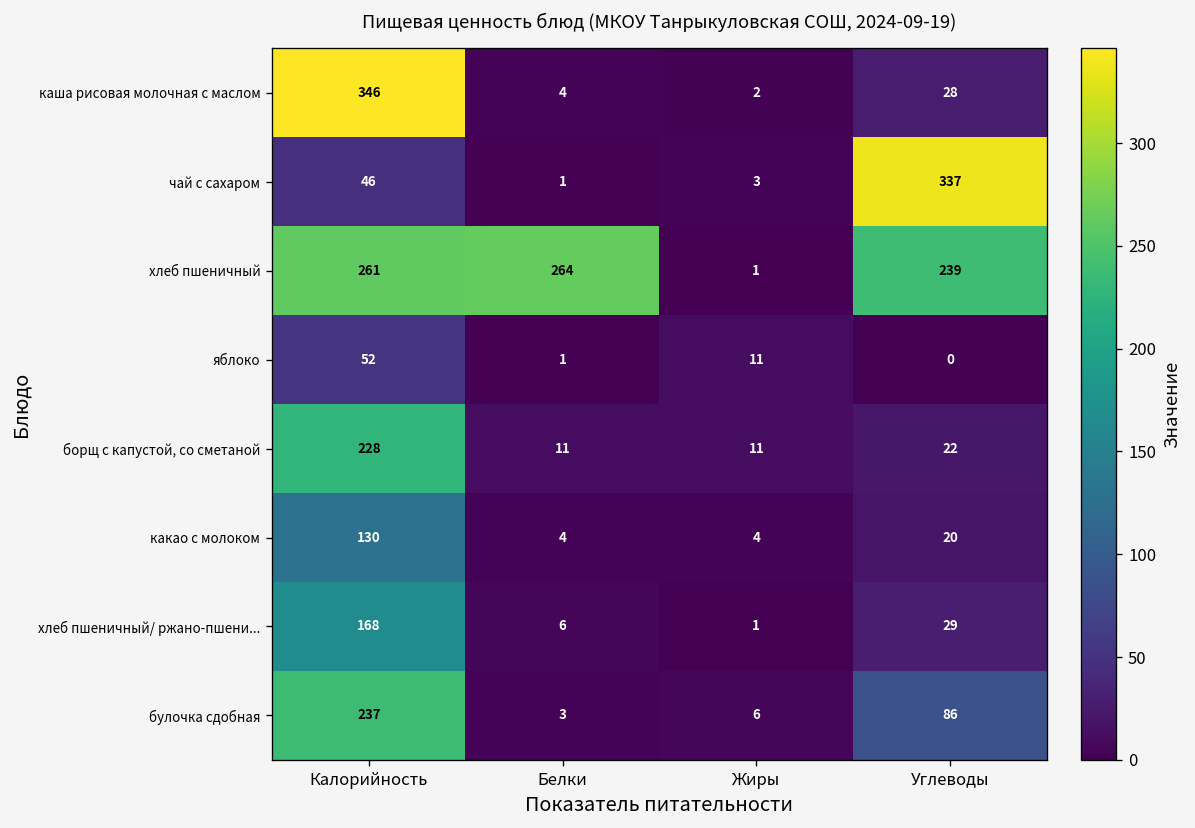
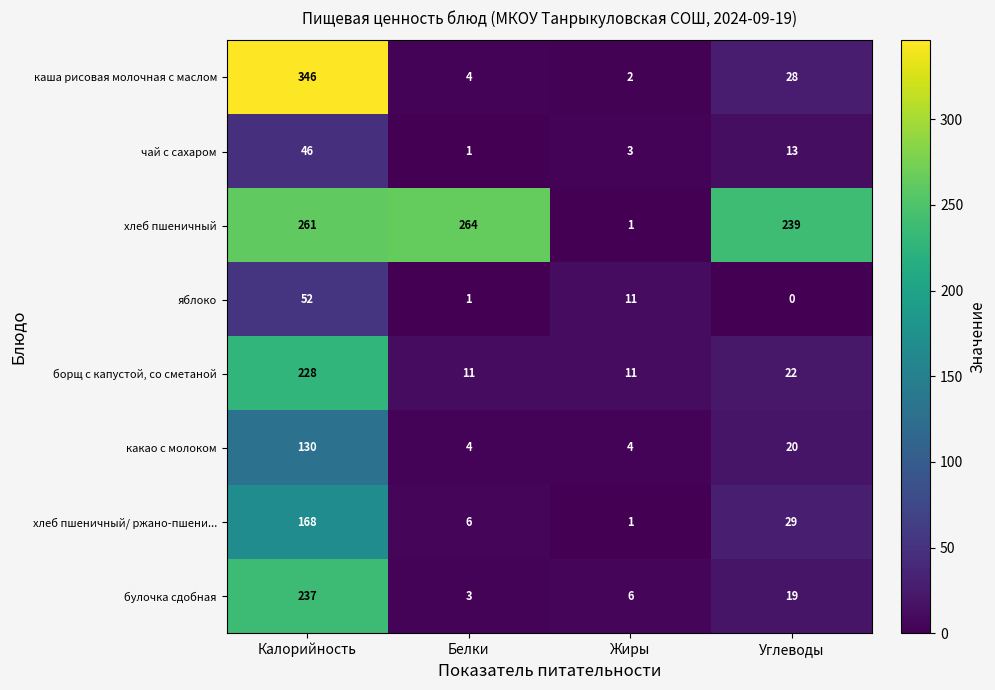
чай с сахаром, Углеводы: 337 -> 13
булочка сдобная, Углеводы: 86 -> 19
